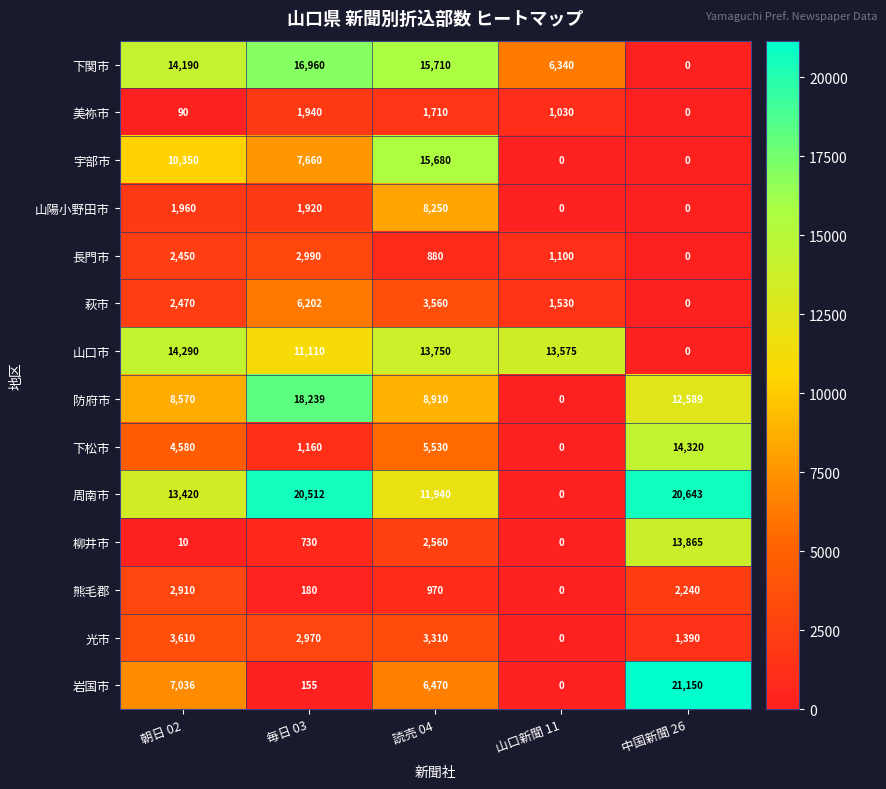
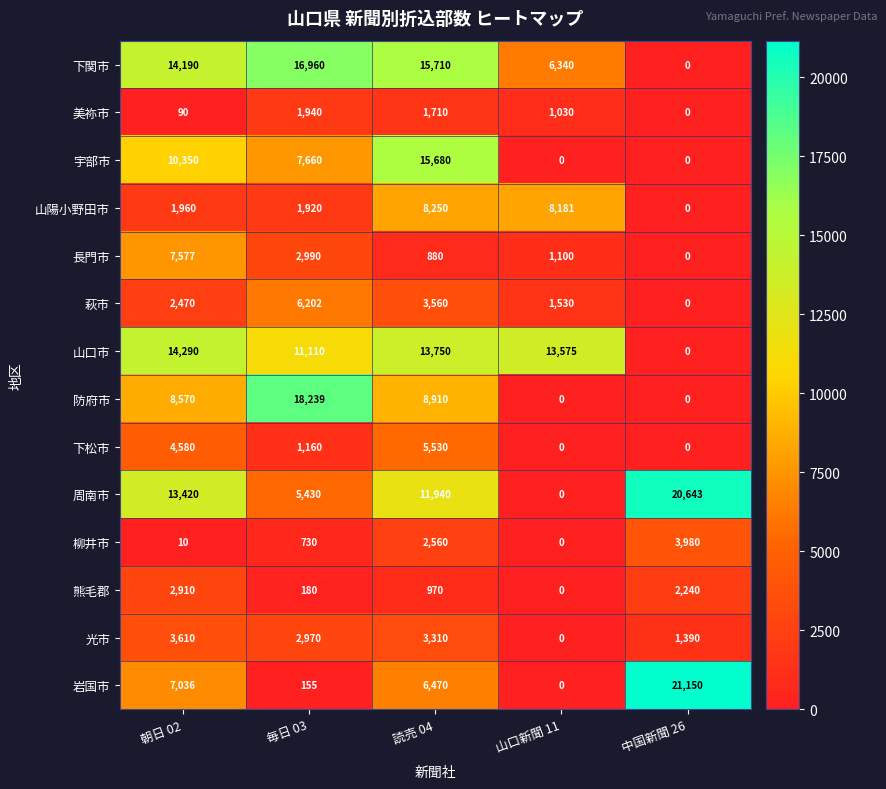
山陽小野田市, 山口新聞 11: 0 -> 8,181
長門市, 朝日 02: 2,450 -> 7,577
防府市, 中国新聞 26: 12,589 -> 0
下松市, 中国新聞 26: 14,320 -> 0
周南市, 毎日 03: 20,512 -> 5,430
柳井市, 中国新聞 26: 13,865 -> 3,980
